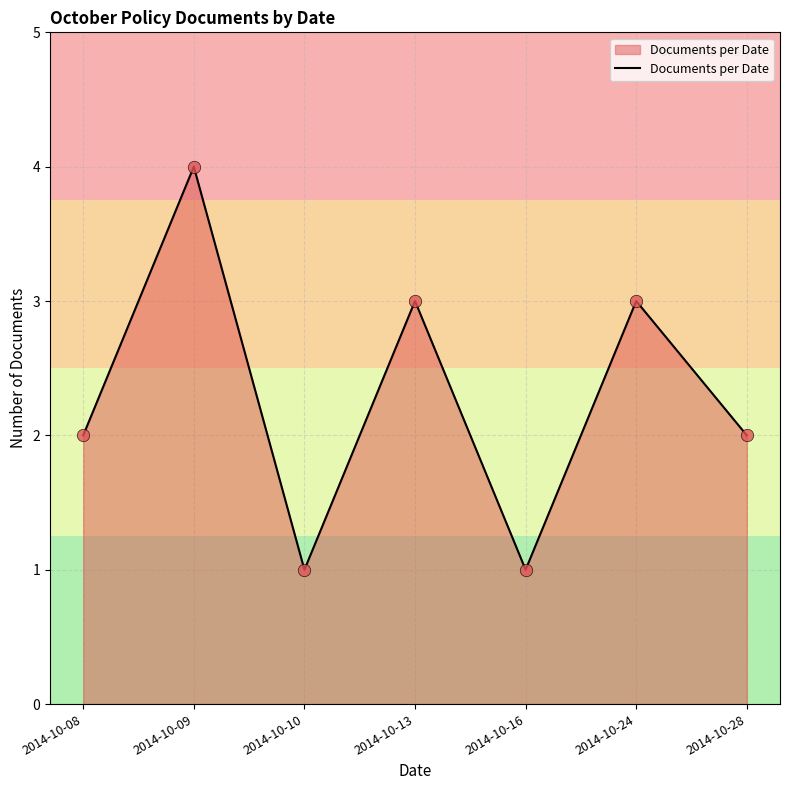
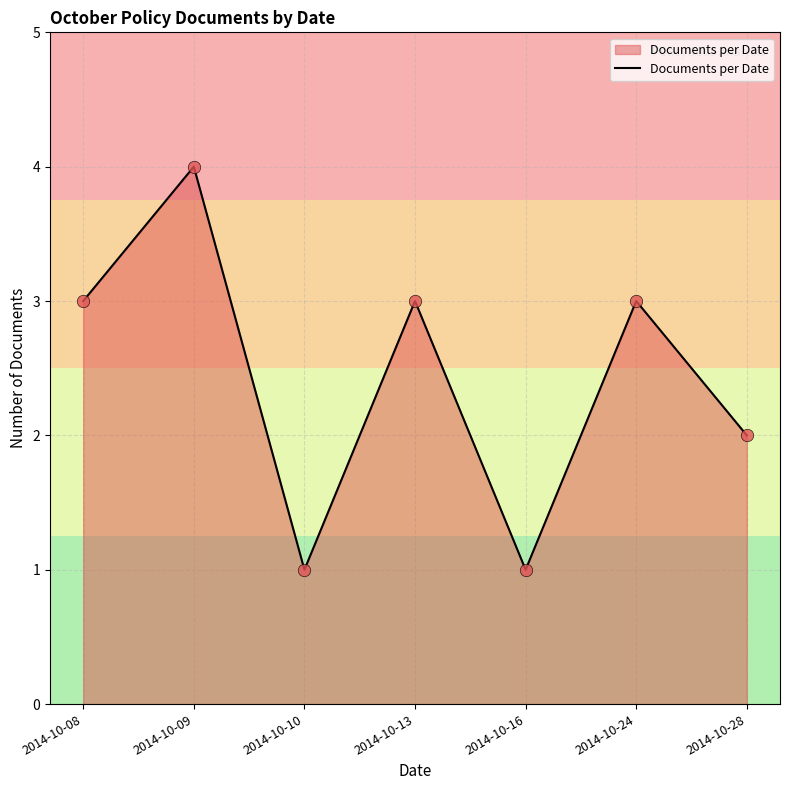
2014-10-08: 2 -> 3
